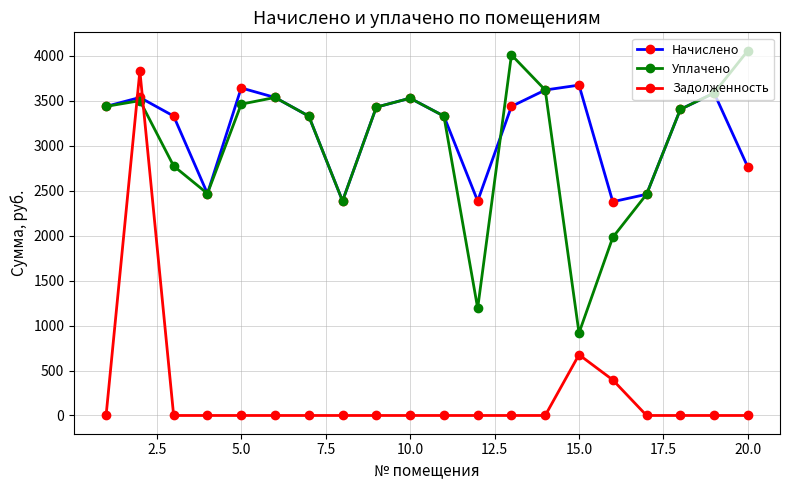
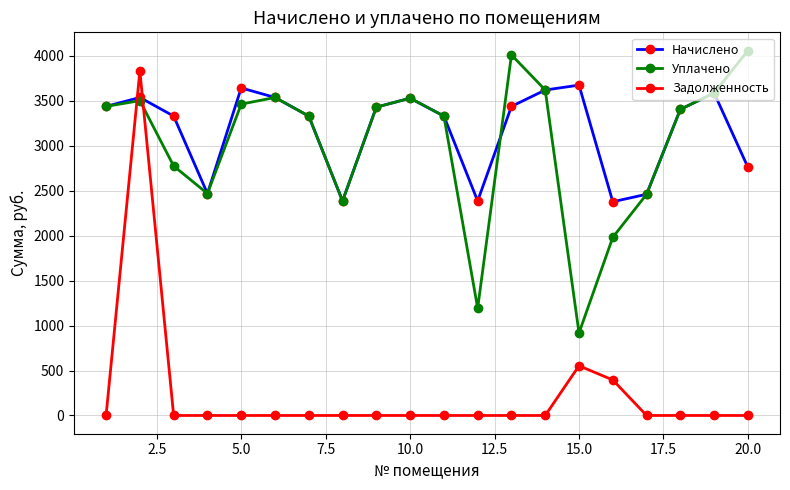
Задолженность, 15.0: 700 -> 600
